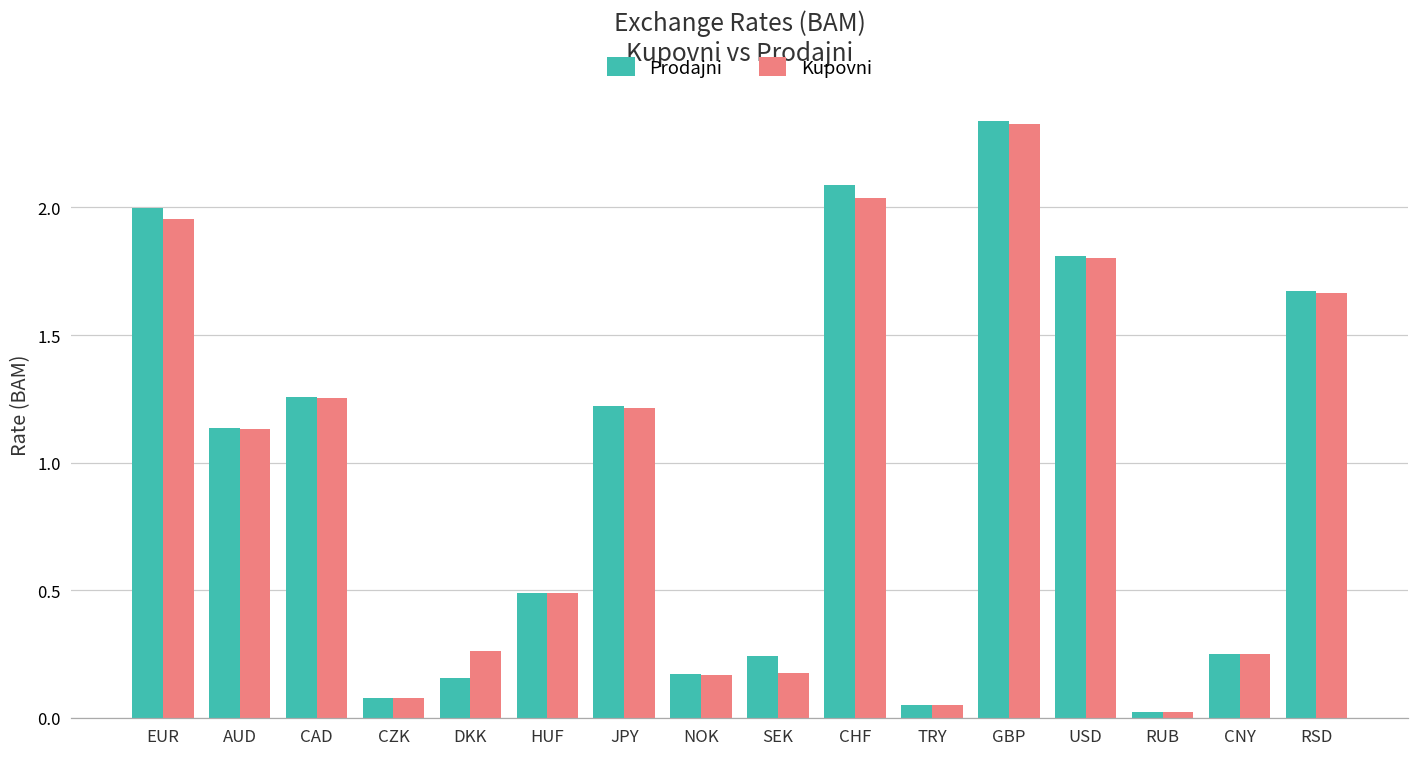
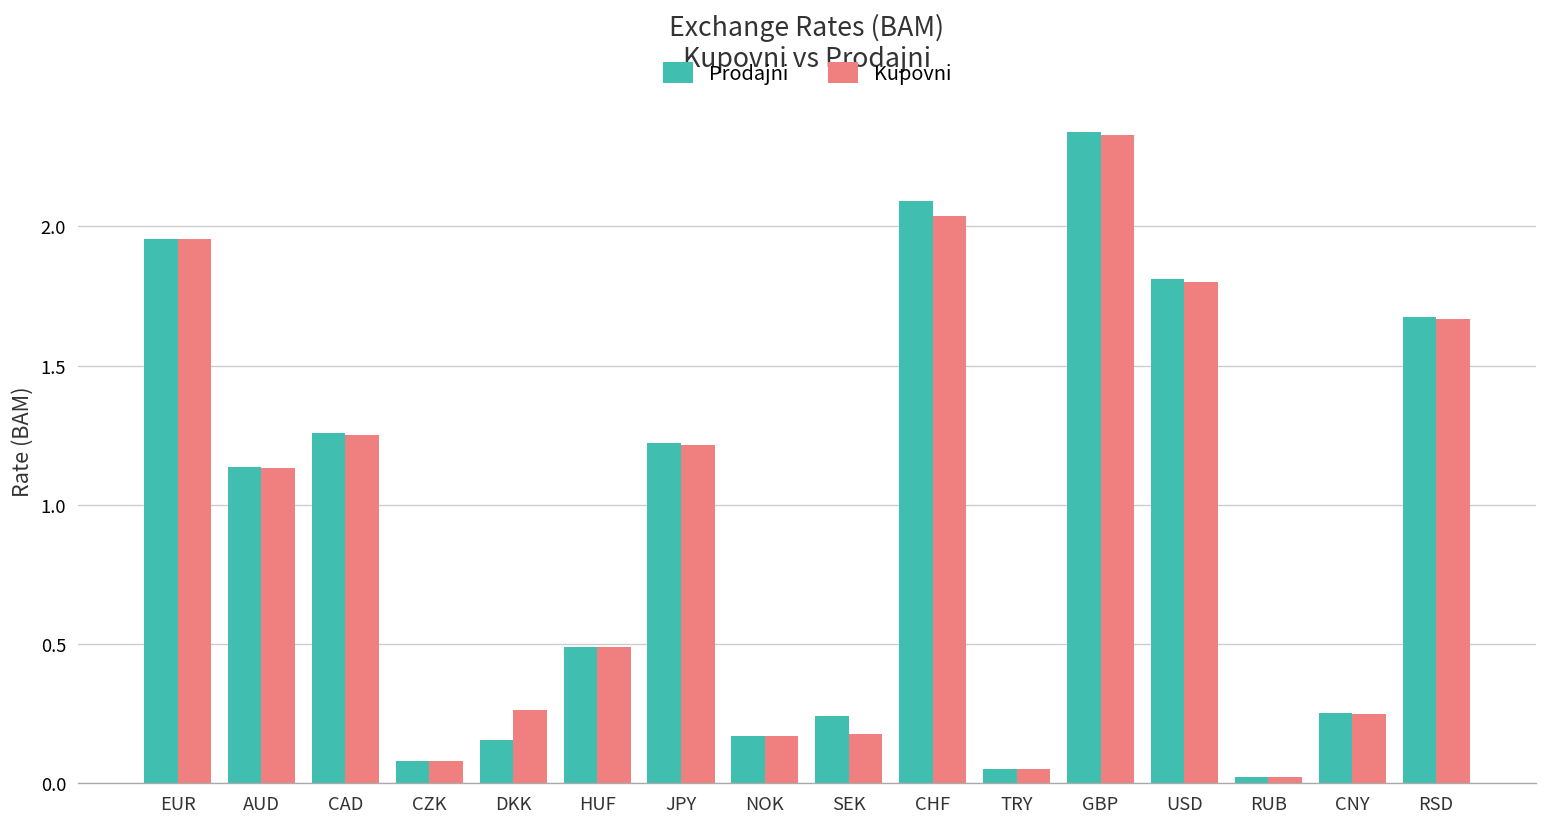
Prodajni, EUR: 2.00 -> 1.96
